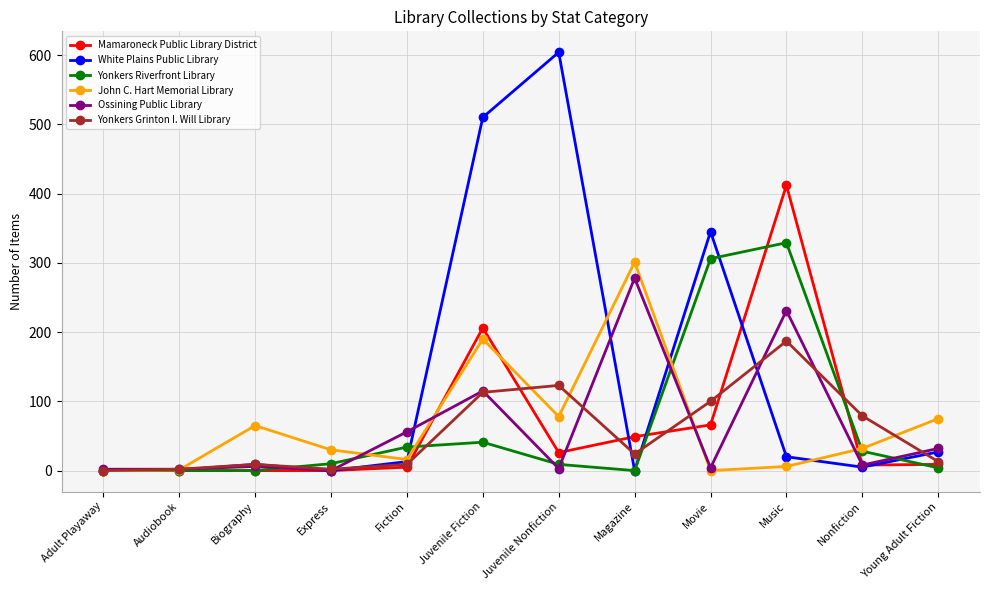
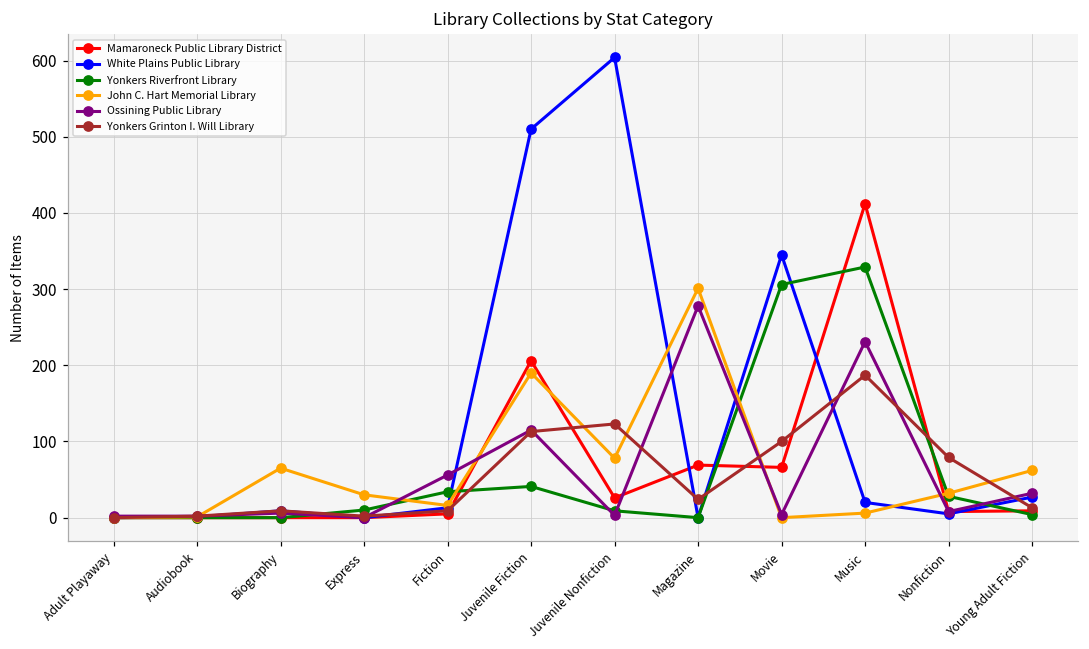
Mamaroneck Public Library District, Magazine: 50 -> 70
John C. Hart Memorial Library, Young Adult Fiction: 80 -> 60
